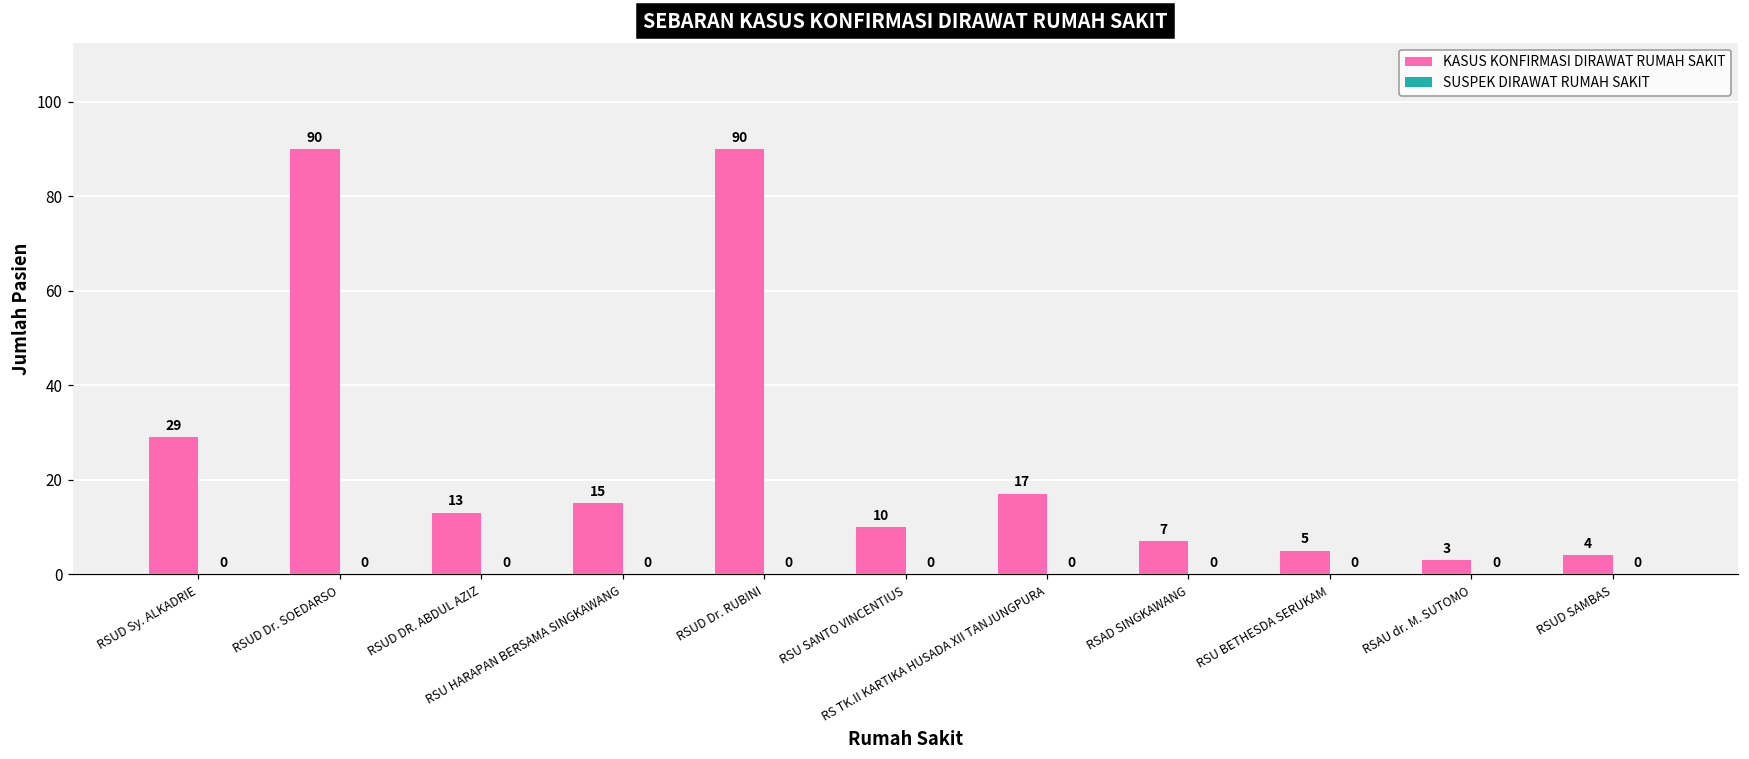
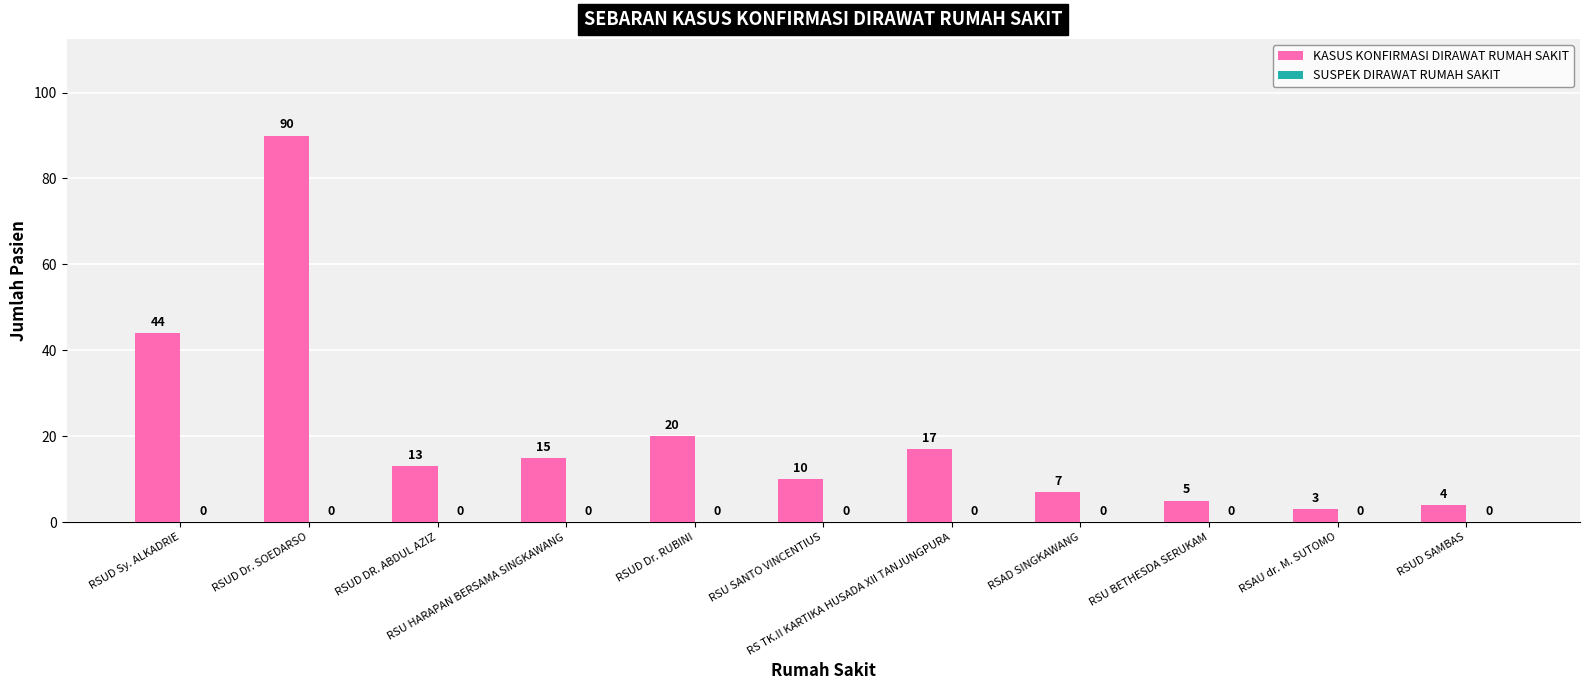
KASUS KONFIRMASI DIRAWAT RUMAH SAKIT, RSUD Sy. ALKADRIE: 29 -> 44
KASUS KONFIRMASI DIRAWAT RUMAH SAKIT, RSUD Dr. RUBINI: 90 -> 20
